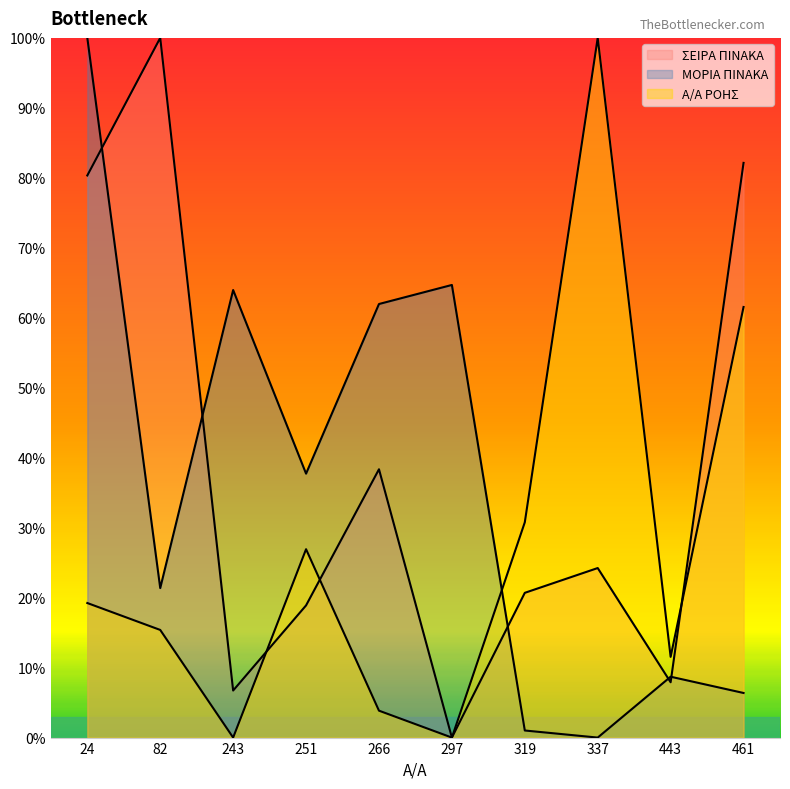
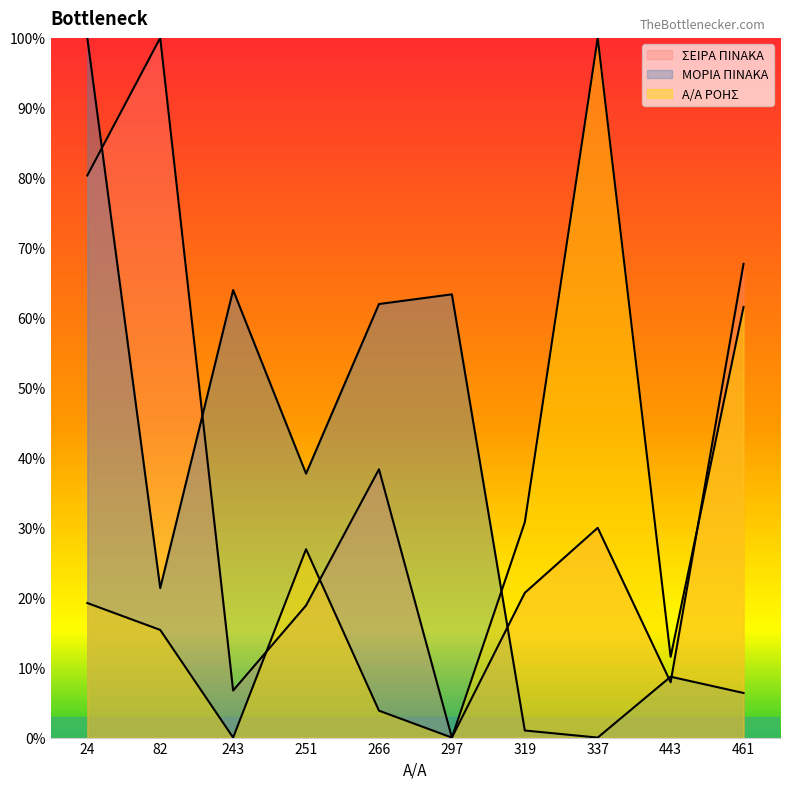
ΜΟΡΙΑ ΠΙΝΑΚΑ, 297: 65% -> 63%
ΣΕΙΡΑ ΠΙΝΑΚΑ, 337: 24% -> 30%
ΣΕΙΡΑ ΠΙΝΑΚΑ, 461: 82% -> 68%
